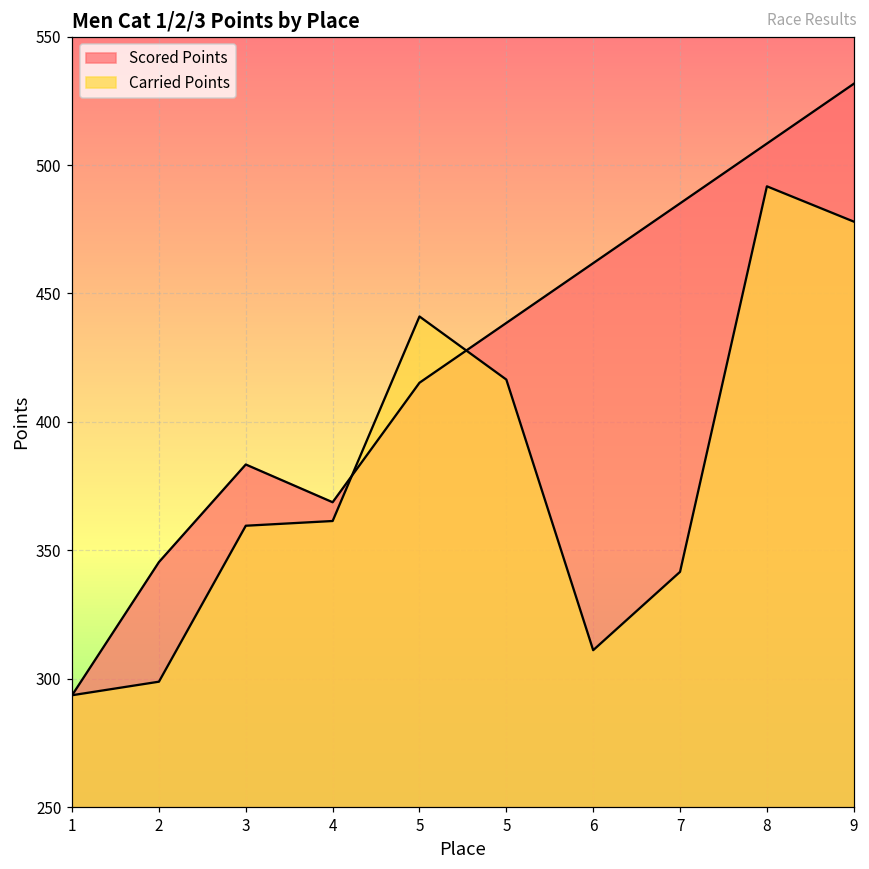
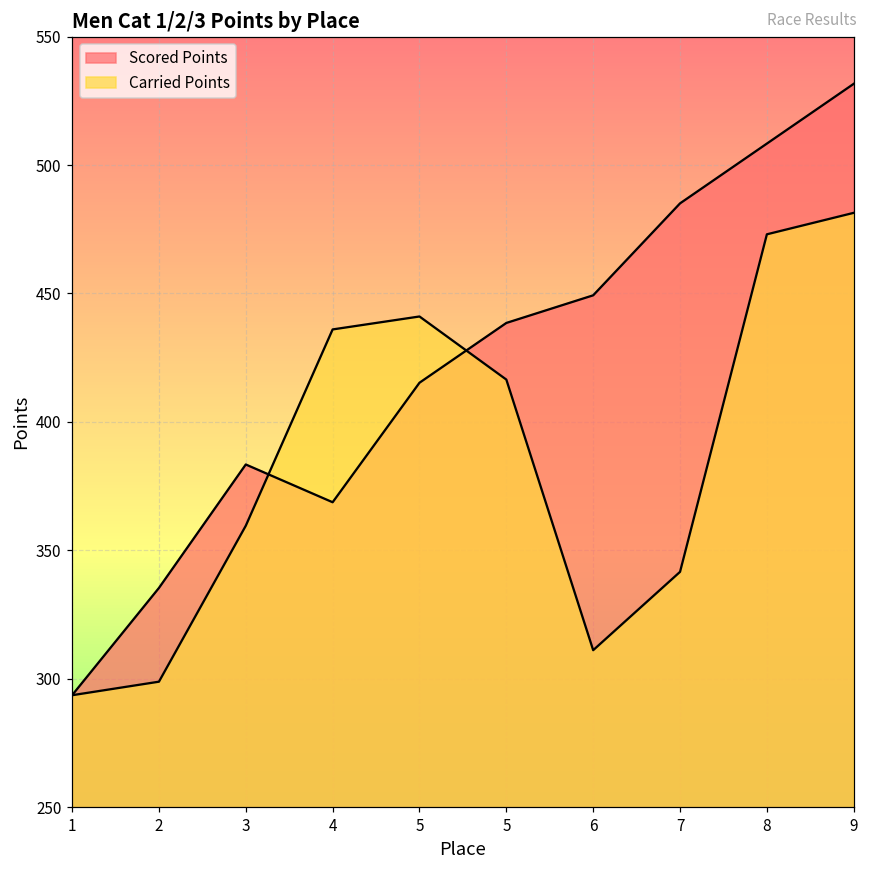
Scored Points, 2: 345 -> 335
Carried Points, 4: 361 -> 436
Scored Points, 6: 462 -> 449
Carried Points, 8: 492 -> 473
Carried Points, 9: 478 -> 481
